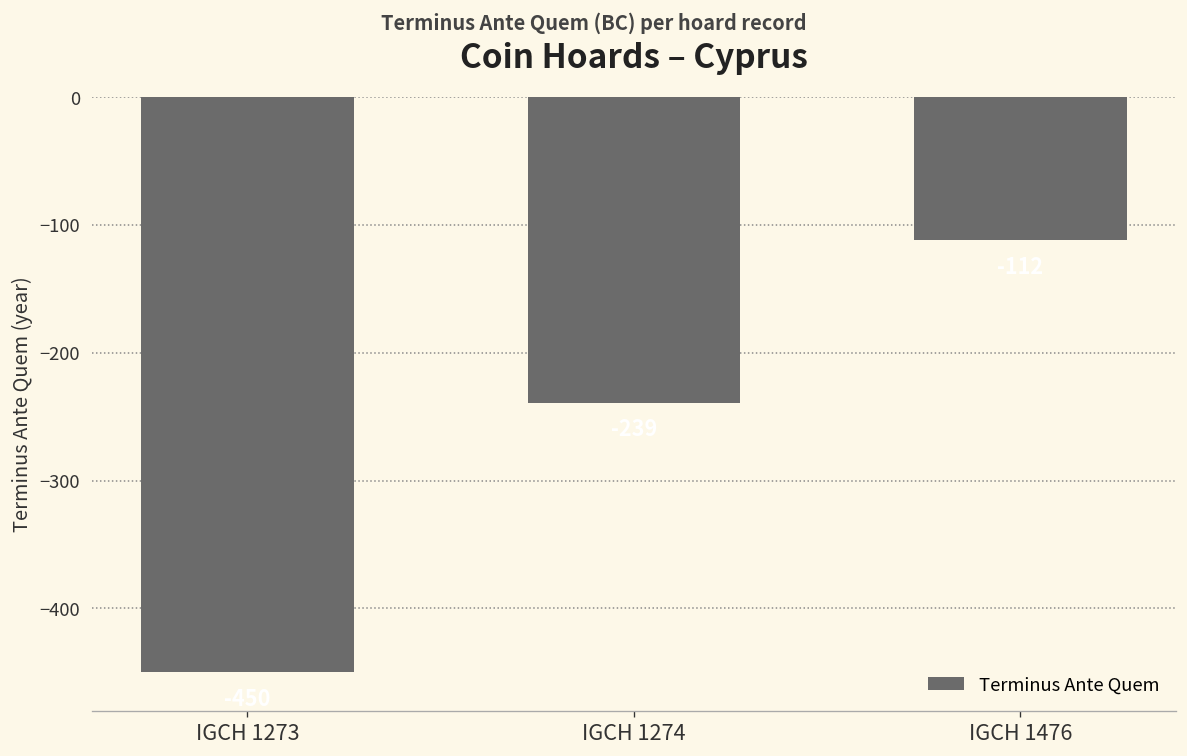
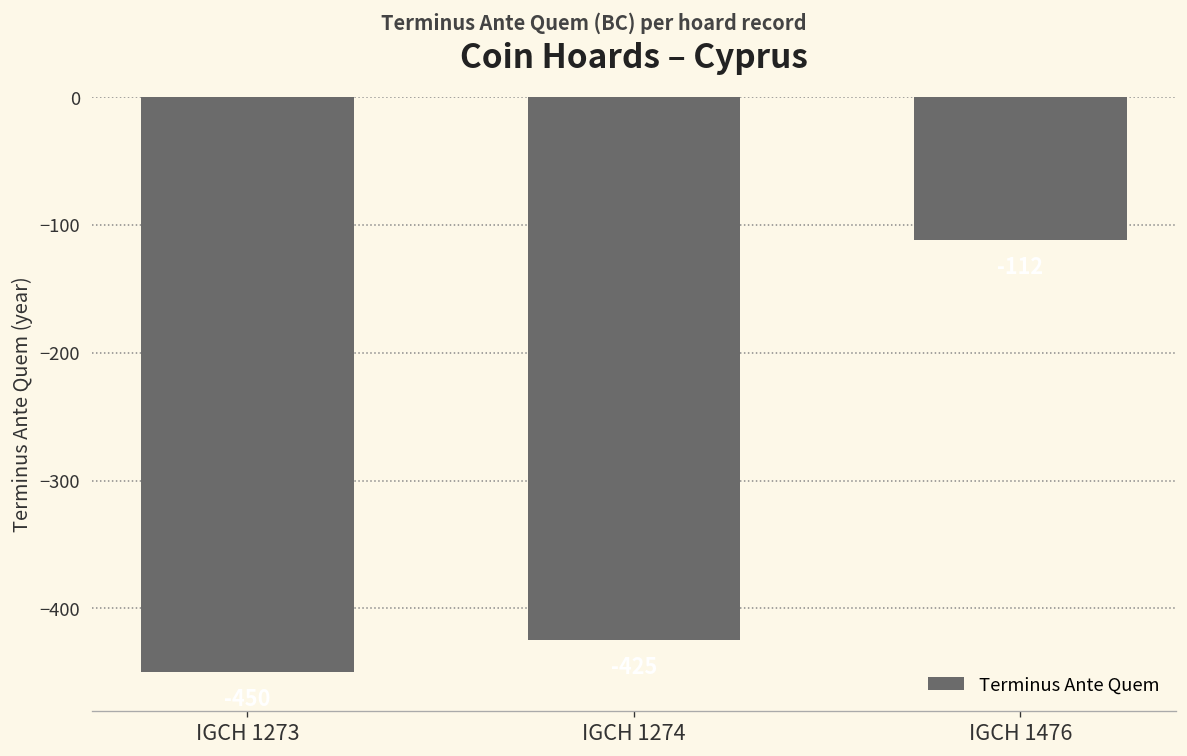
IGCH 1274: -239 -> -425
